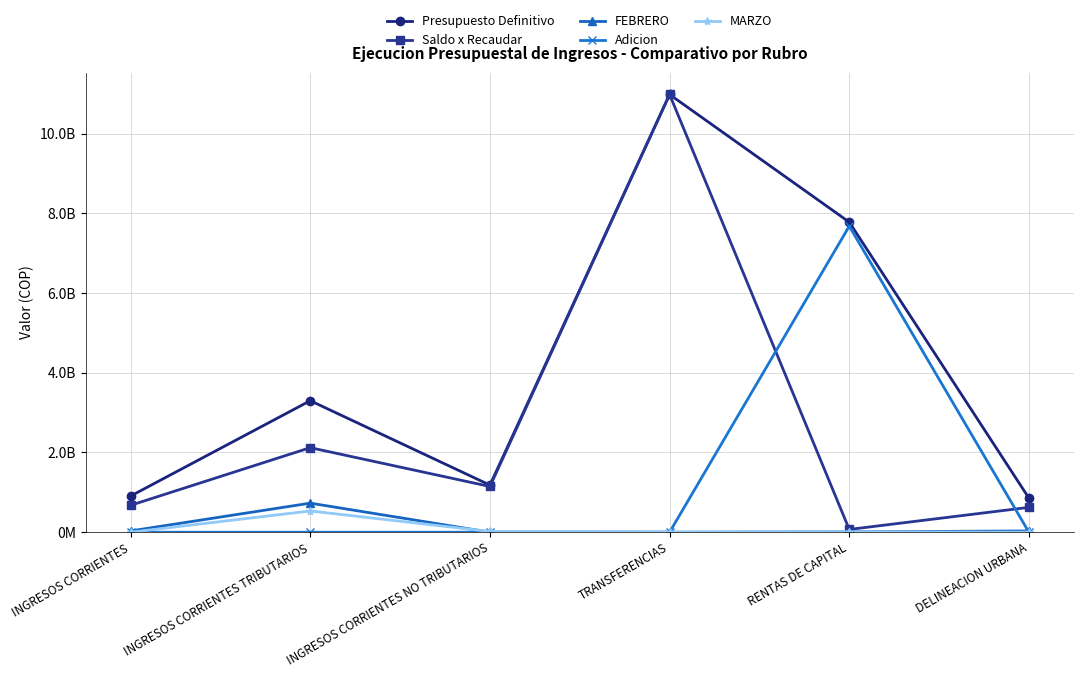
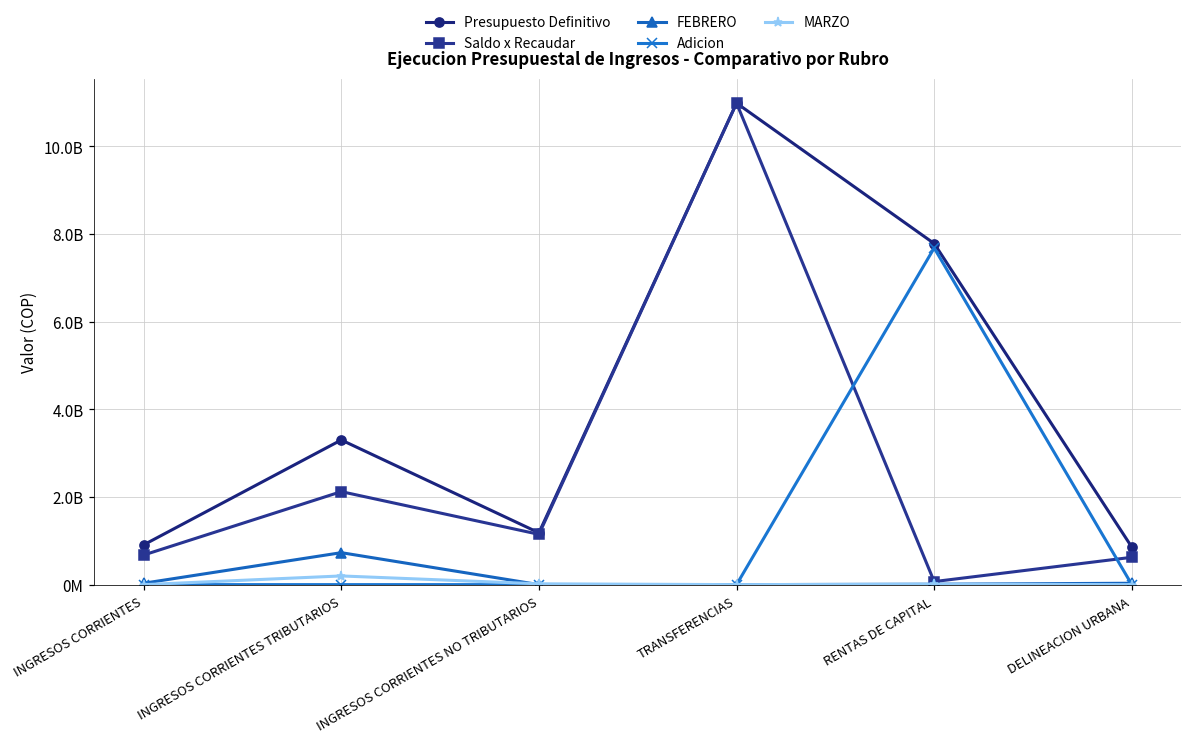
MARZO, INGRESOS CORRIENTES TRIBUTARIOS: 500000000 -> 200000000
